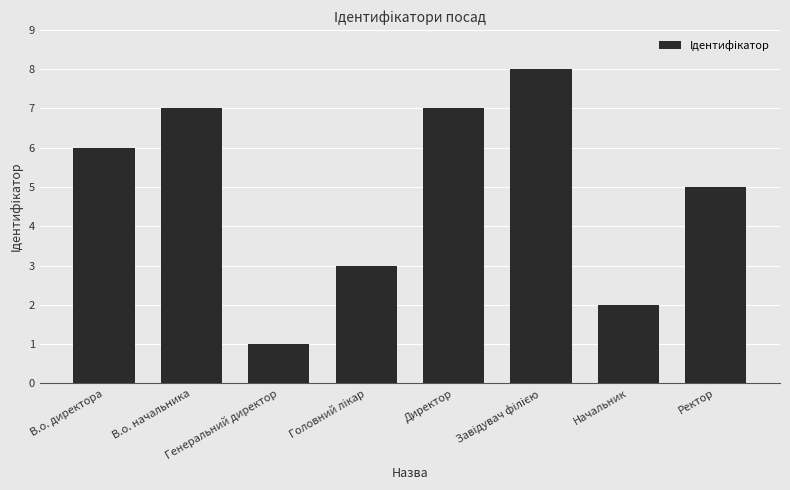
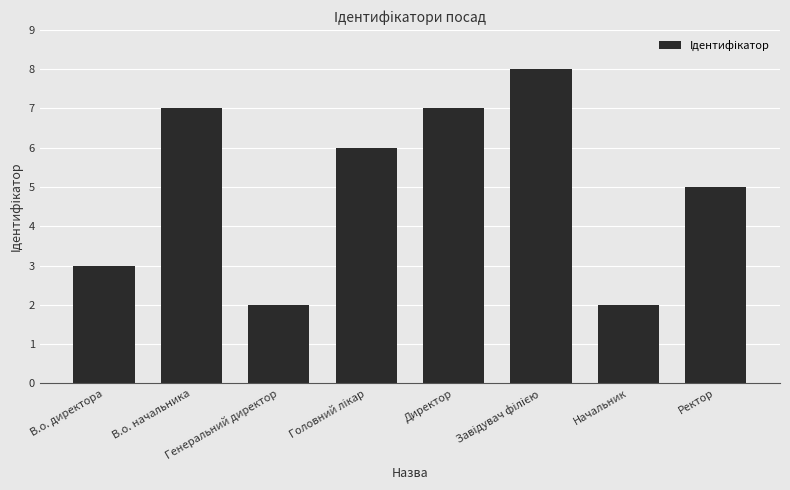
В.о. директора: 6 -> 3
Генеральний директор: 1 -> 2
Головний лікар: 3 -> 6
